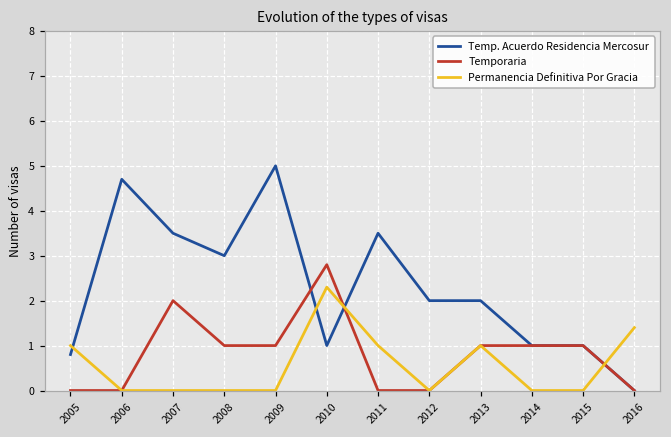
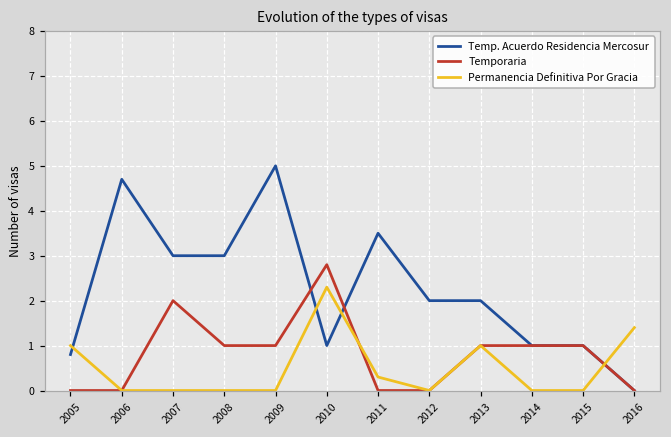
Temp. Acuerdo Residencia Mercosur, 2007: 3.5 -> 3.0
Permanencia Definitiva Por Gracia, 2011: 1.0 -> 0.3
